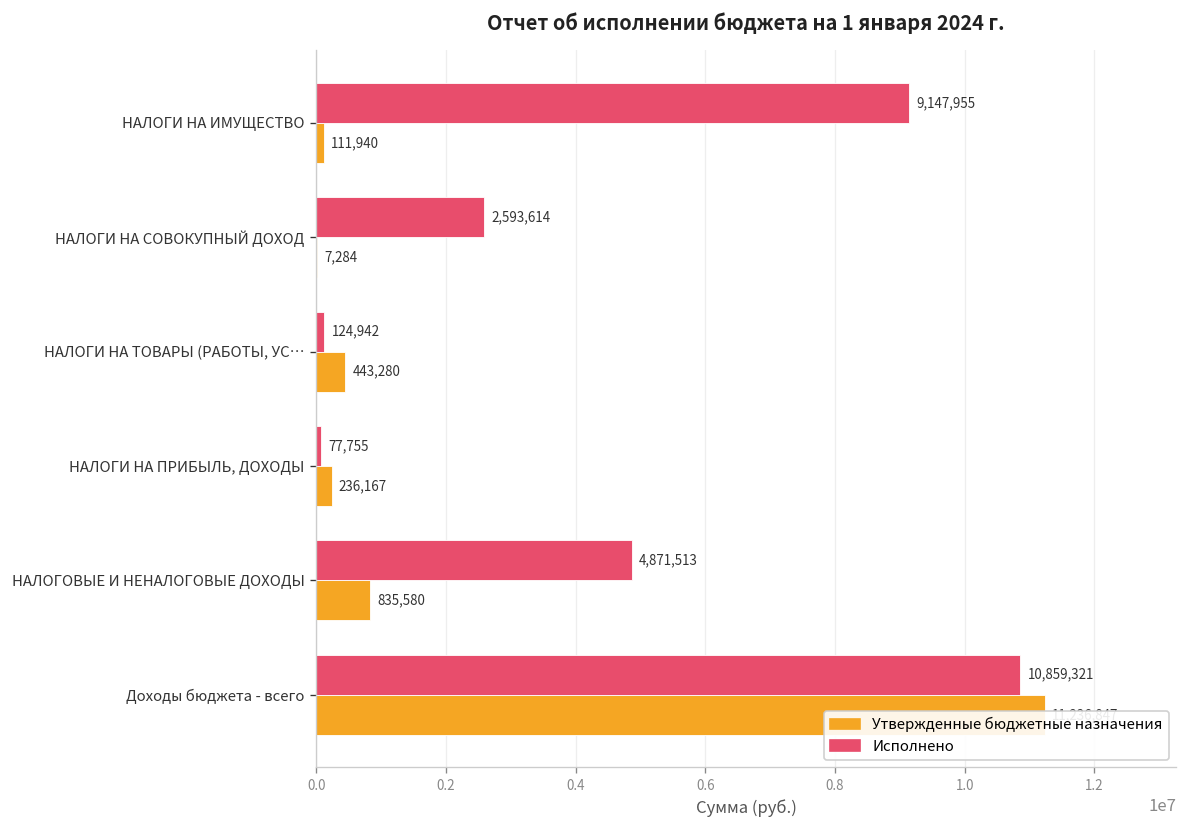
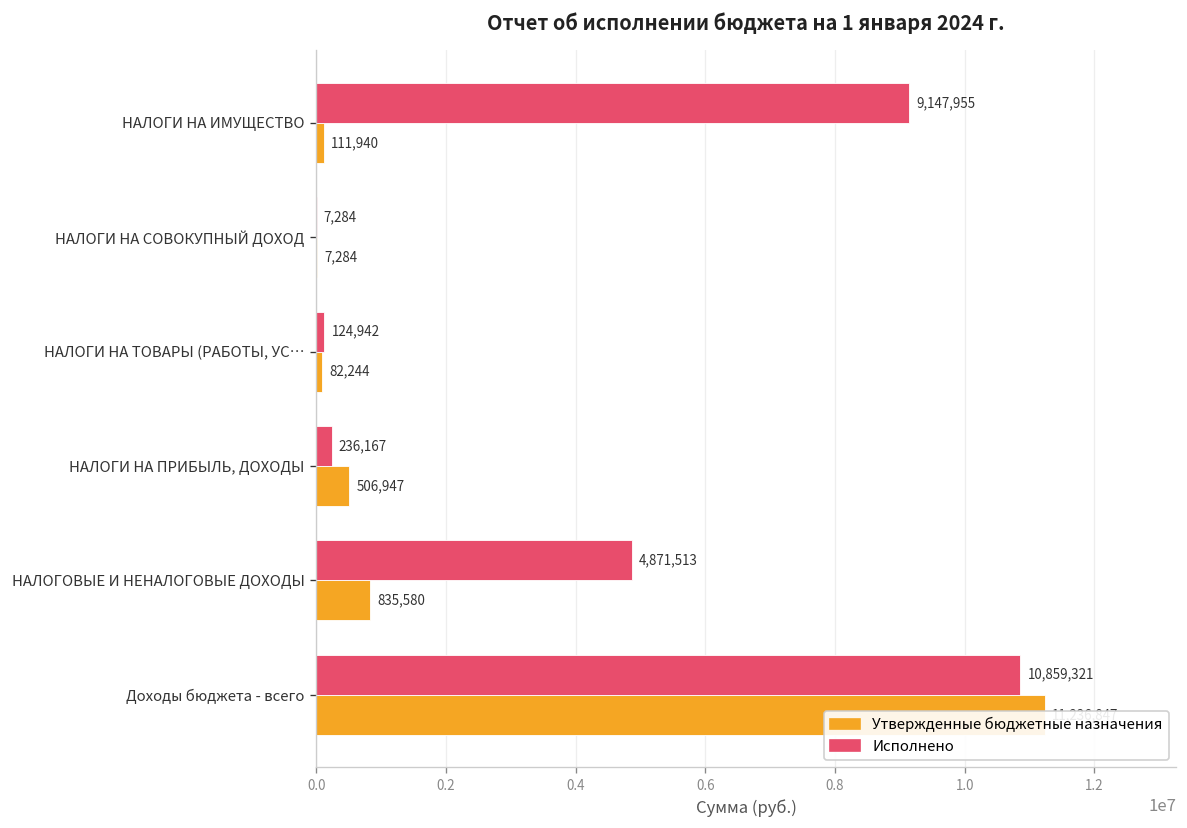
Исполнено, НАЛОГИ НА СОВОКУПНЫЙ ДОХОД: 2,593,614 -> 7,284
Утвержденные бюджетные назначения, НАЛОГИ НА ТОВАРЫ (РАБОТЫ, УС…: 443,280 -> 82,244
Исполнено, НАЛОГИ НА ПРИБЫЛЬ, ДОХОДЫ: 77,755 -> 236,167
Утвержденные бюджетные назначения, НАЛОГИ НА ПРИБЫЛЬ, ДОХОДЫ: 236,167 -> 506,947
